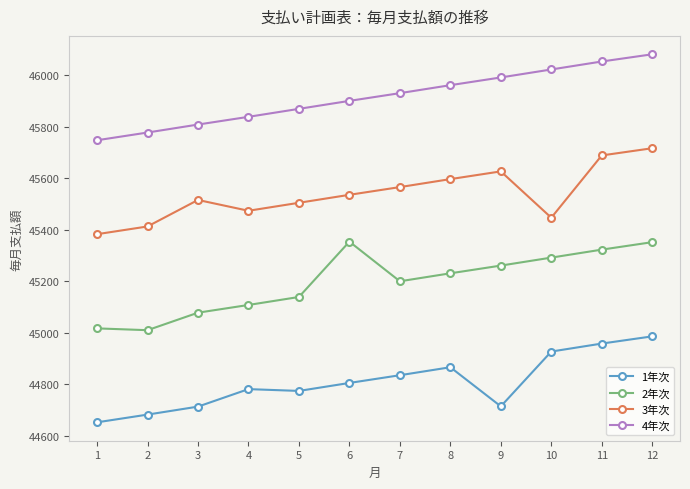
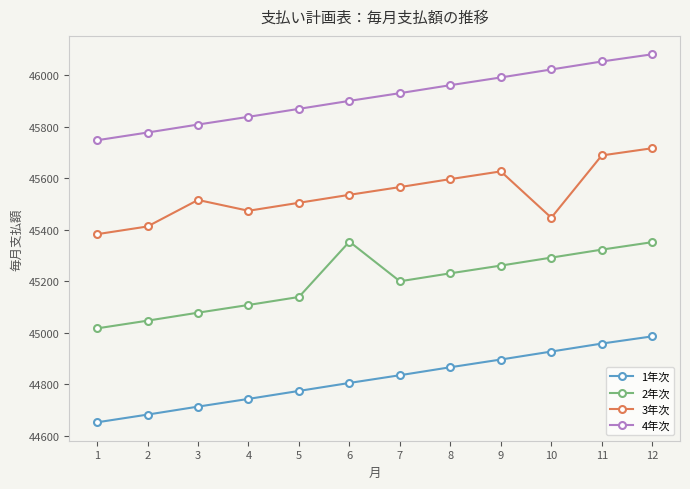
2年次, 2: 45010 -> 45050
1年次, 4: 44780 -> 44740
1年次, 9: 44710 -> 44900
